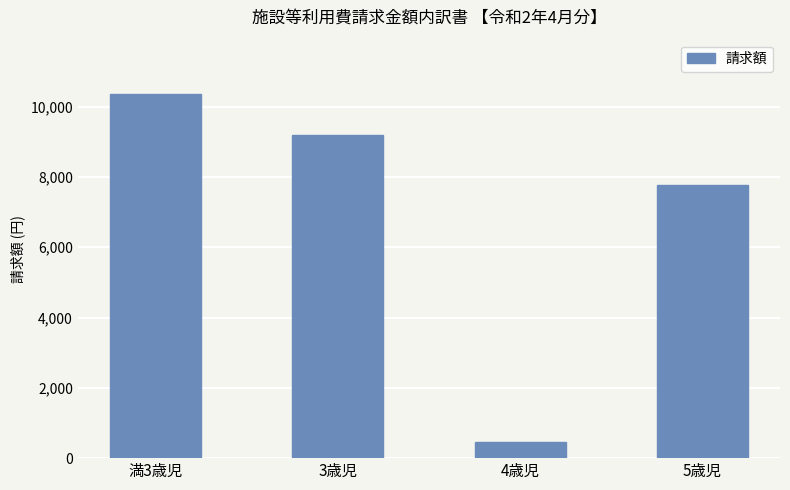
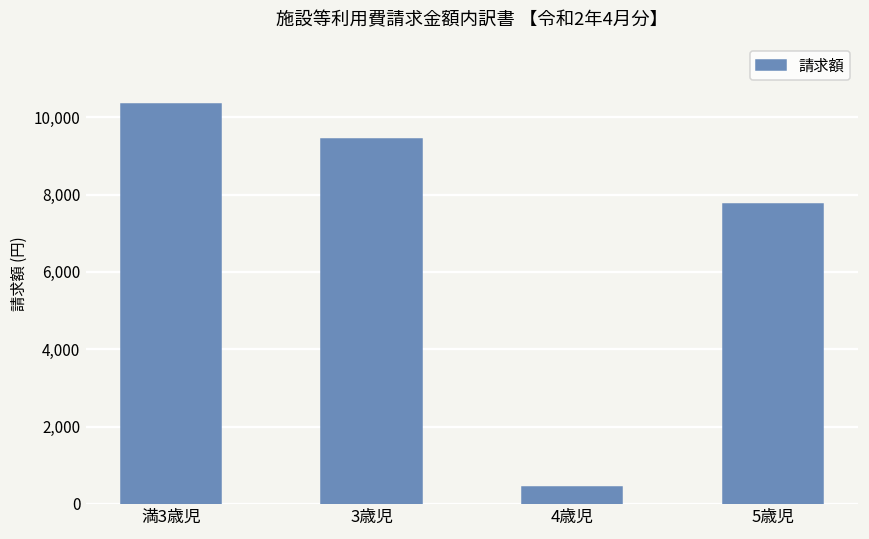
3歳児: 9,200 -> 9,400
